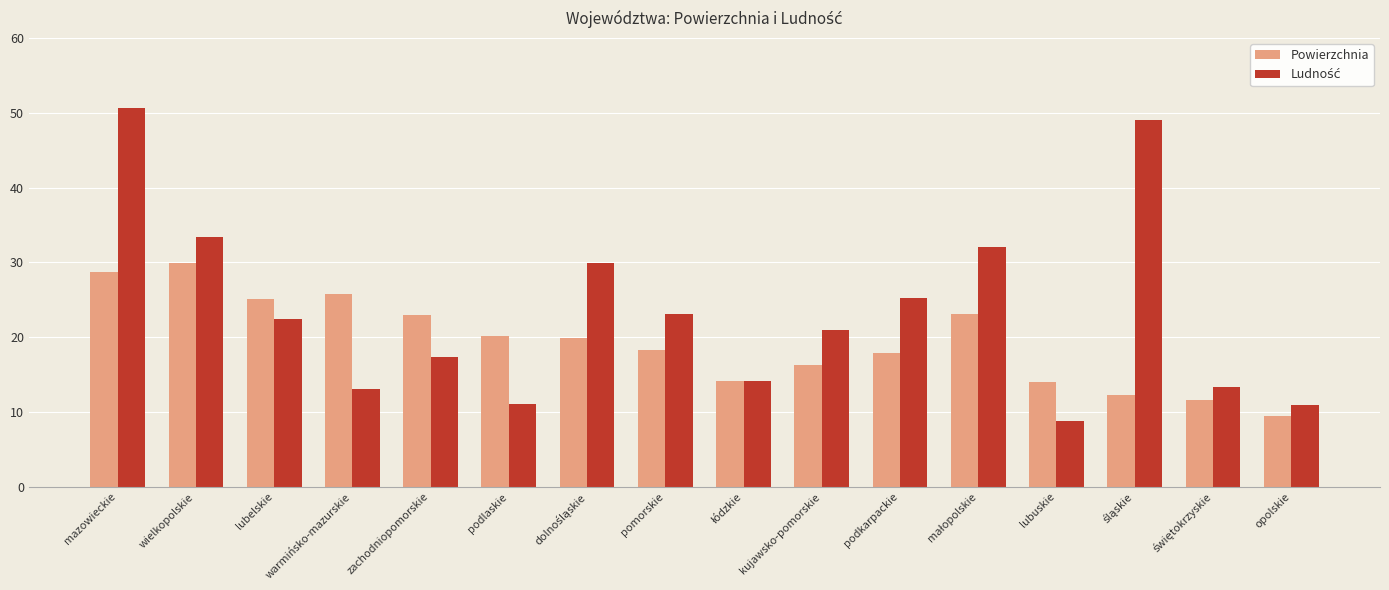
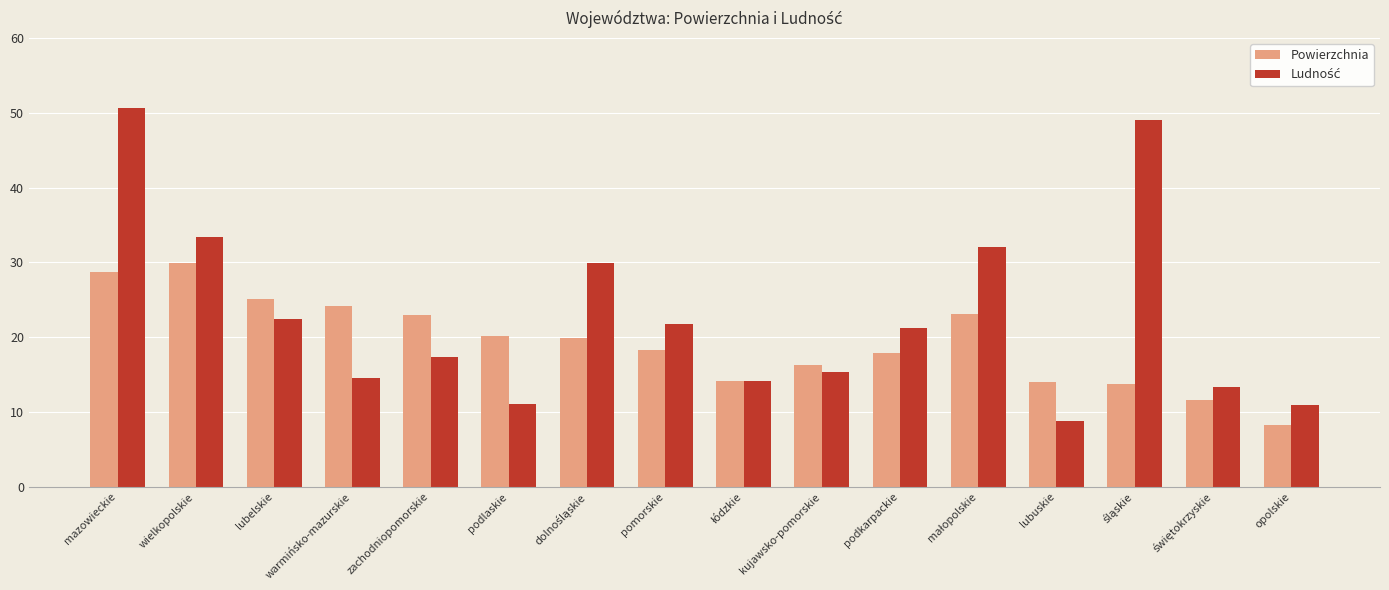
Powierzchnia, warmińsko-mazurskie: 26 -> 24
Ludność, warmińsko-mazurskie: 13 -> 15
Ludność, pomorskie: 23 -> 22
Ludność, kujawsko-pomorskie: 21 -> 15
Ludność, podkarpackie: 25 -> 21
Powierzchnia, śląskie: 12 -> 14
Powierzchnia, opolskie: 9 -> 8
